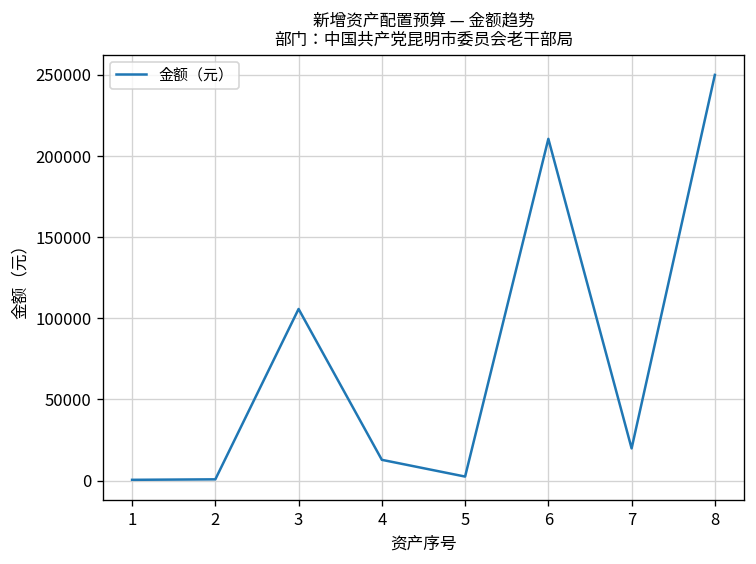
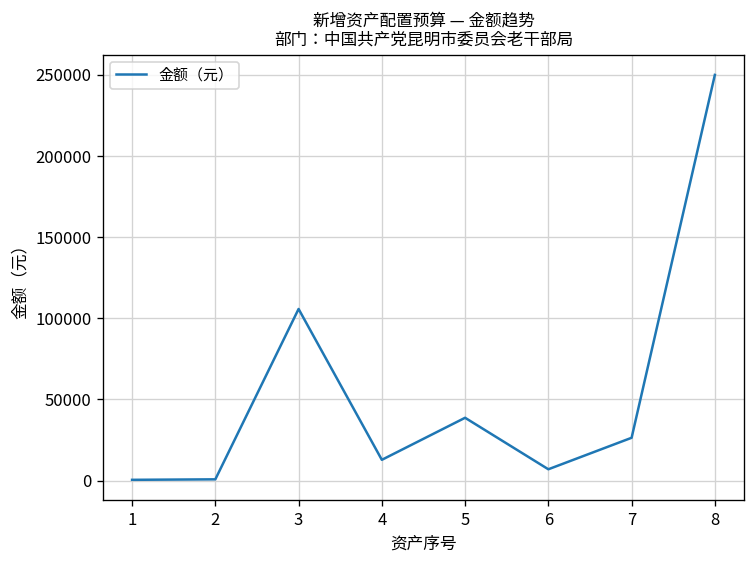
5: 3000 -> 39000
6: 211000 -> 7000
7: 20000 -> 26000
